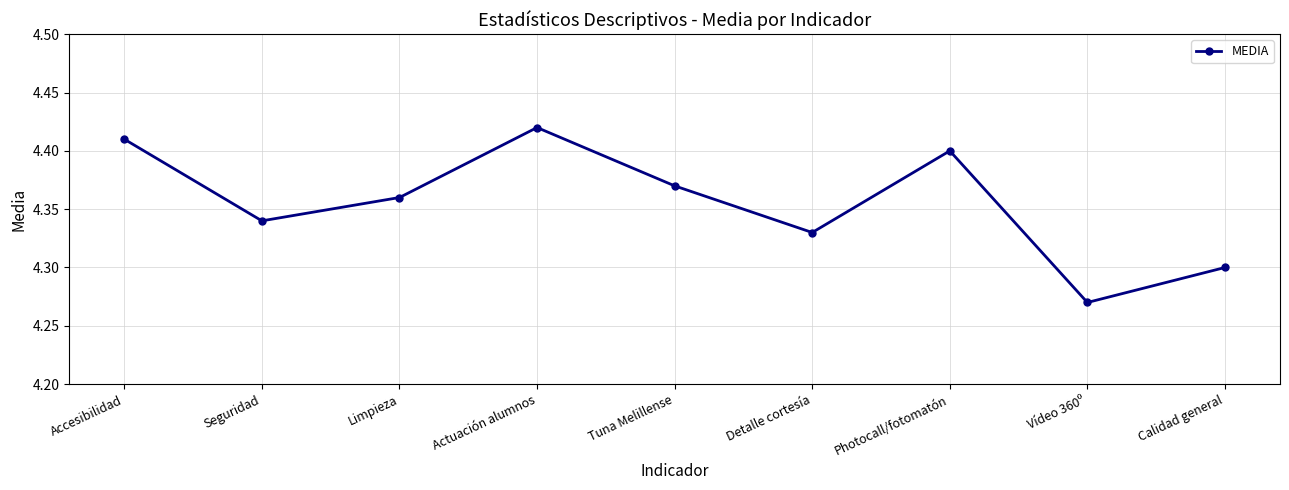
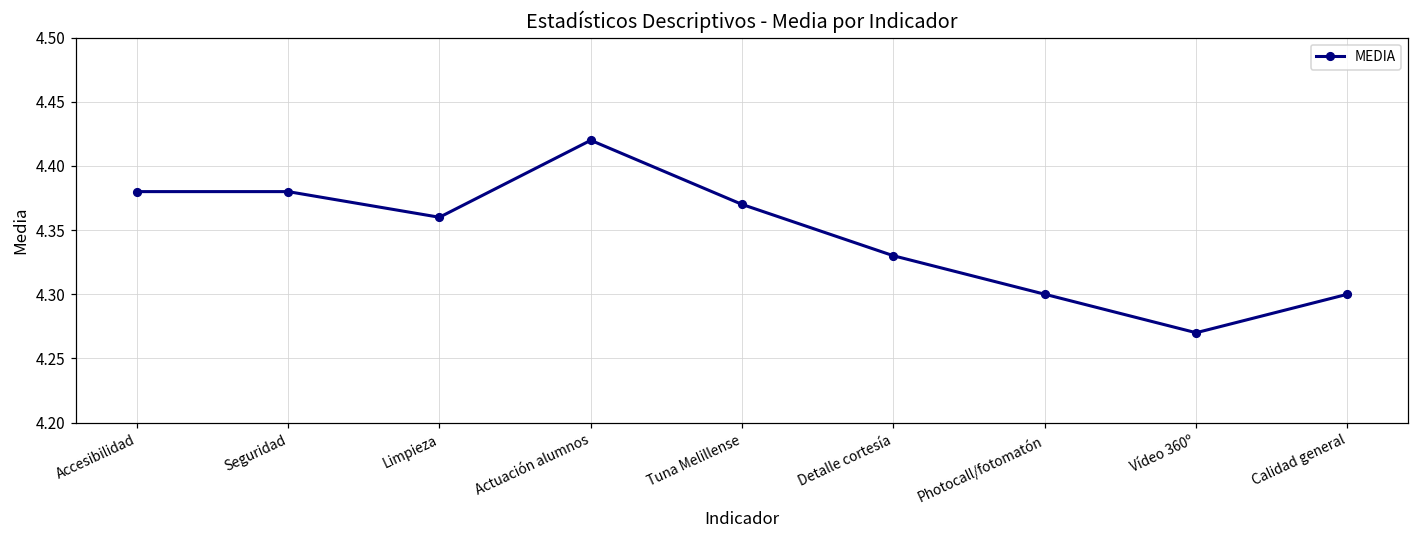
Accesibilidad: 4.41 -> 4.38
Seguridad: 4.34 -> 4.38
Photocall/fotomatón: 4.4 -> 4.3
